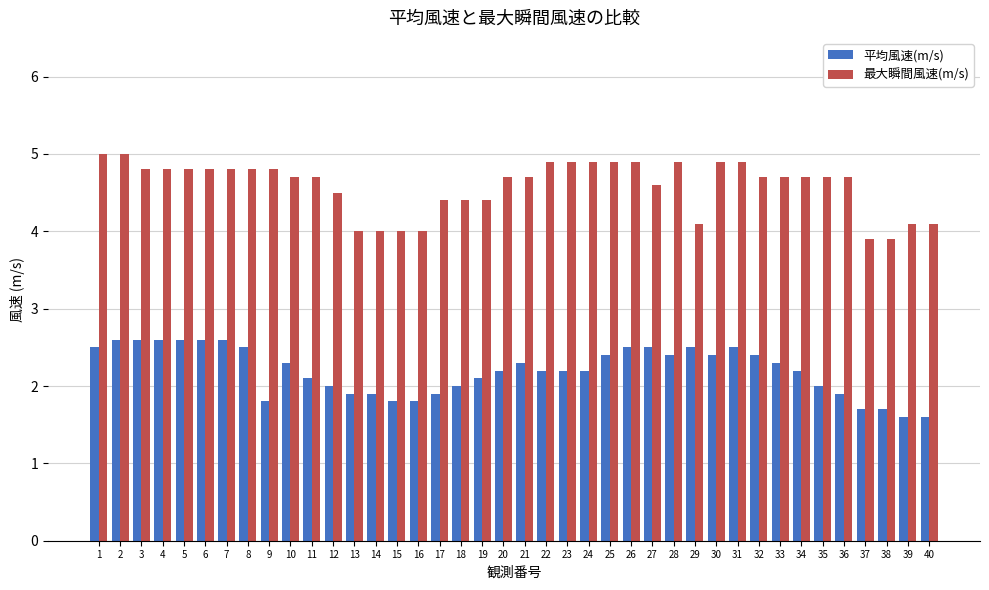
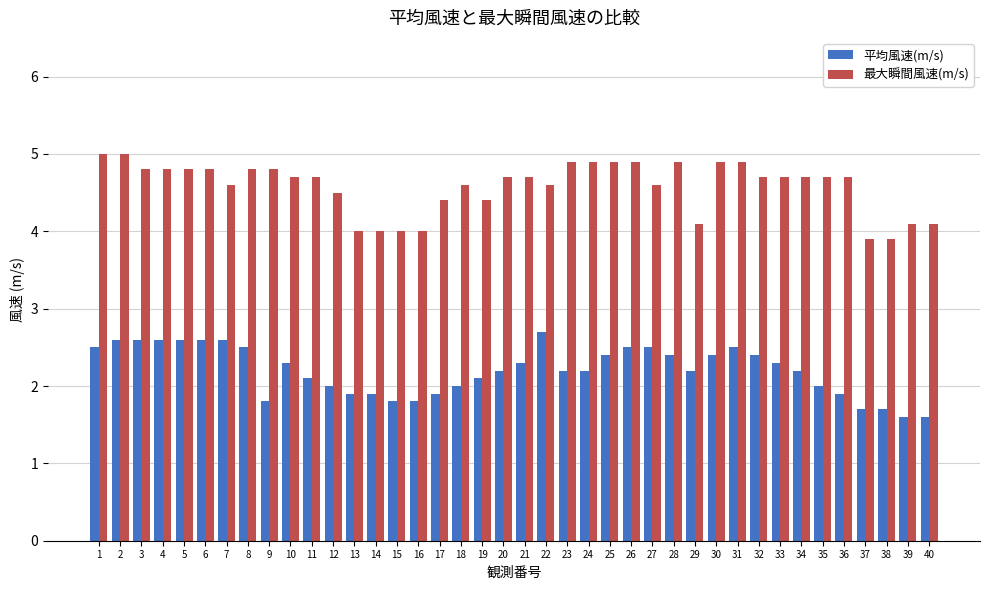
最大瞬間風速(m/s), 7: 4.8 -> 4.6
最大瞬間風速(m/s), 18: 4.4 -> 4.6
平均風速(m/s), 22: 2.2 -> 2.7
最大瞬間風速(m/s), 22: 4.9 -> 4.6
平均風速(m/s), 29: 2.5 -> 2.2
